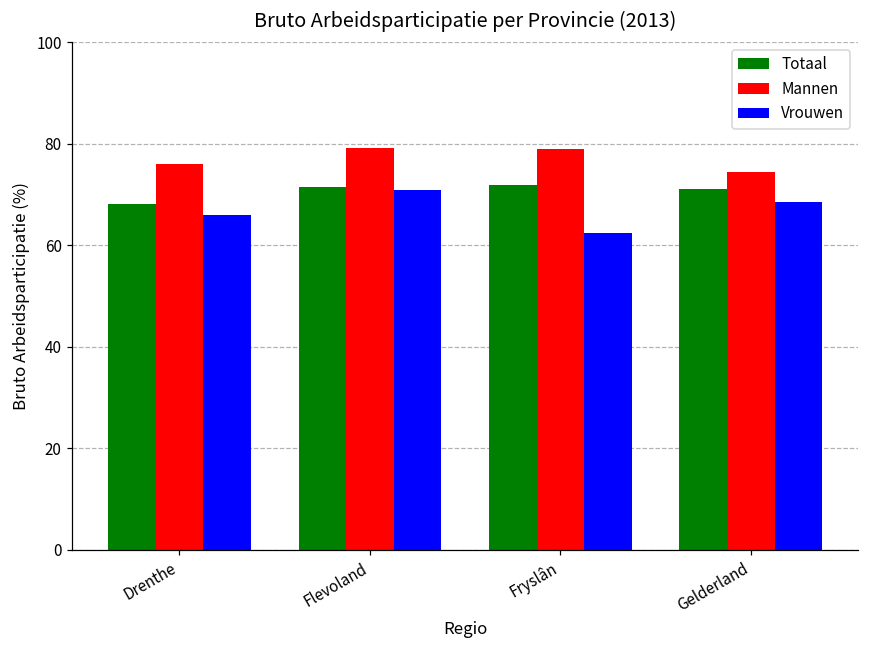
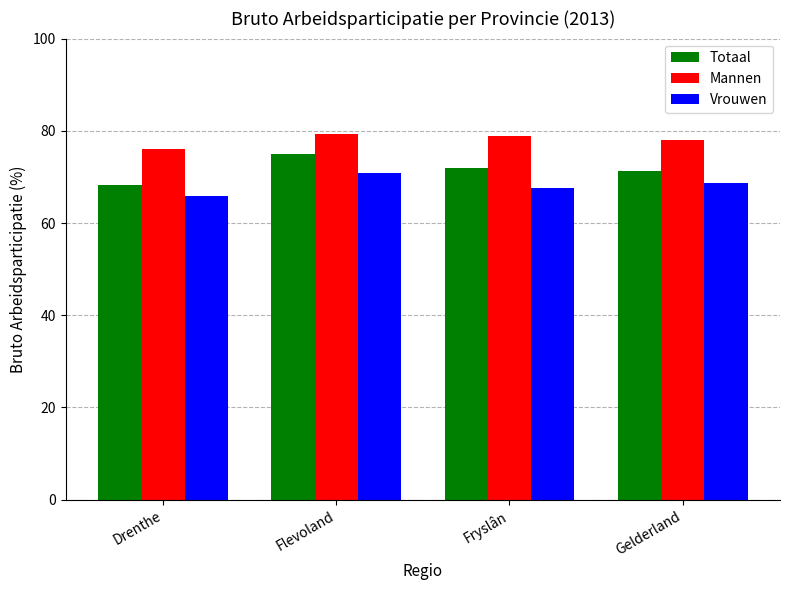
Totaal, Flevoland: 72 -> 75
Vrouwen, Fryslân: 62 -> 68
Mannen, Gelderland: 75 -> 78
